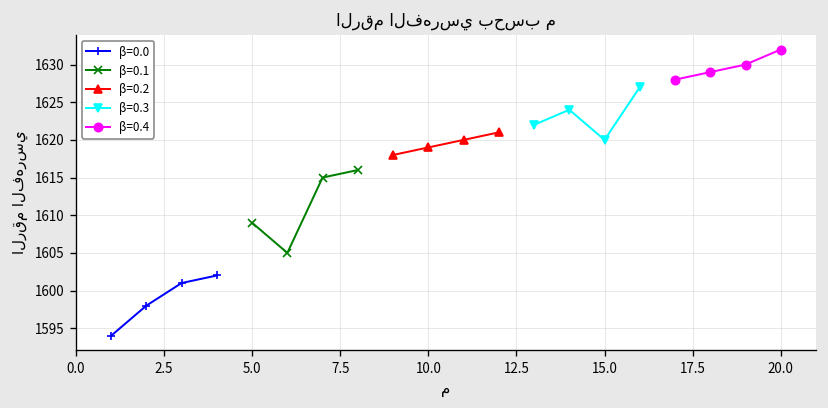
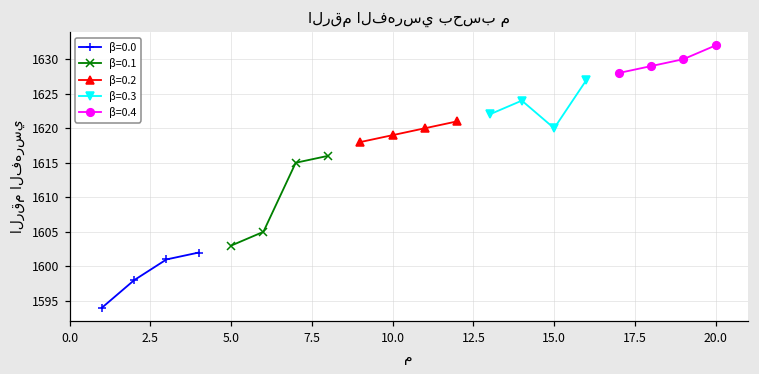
β=0.1, 5.0: 1609 -> 1603
